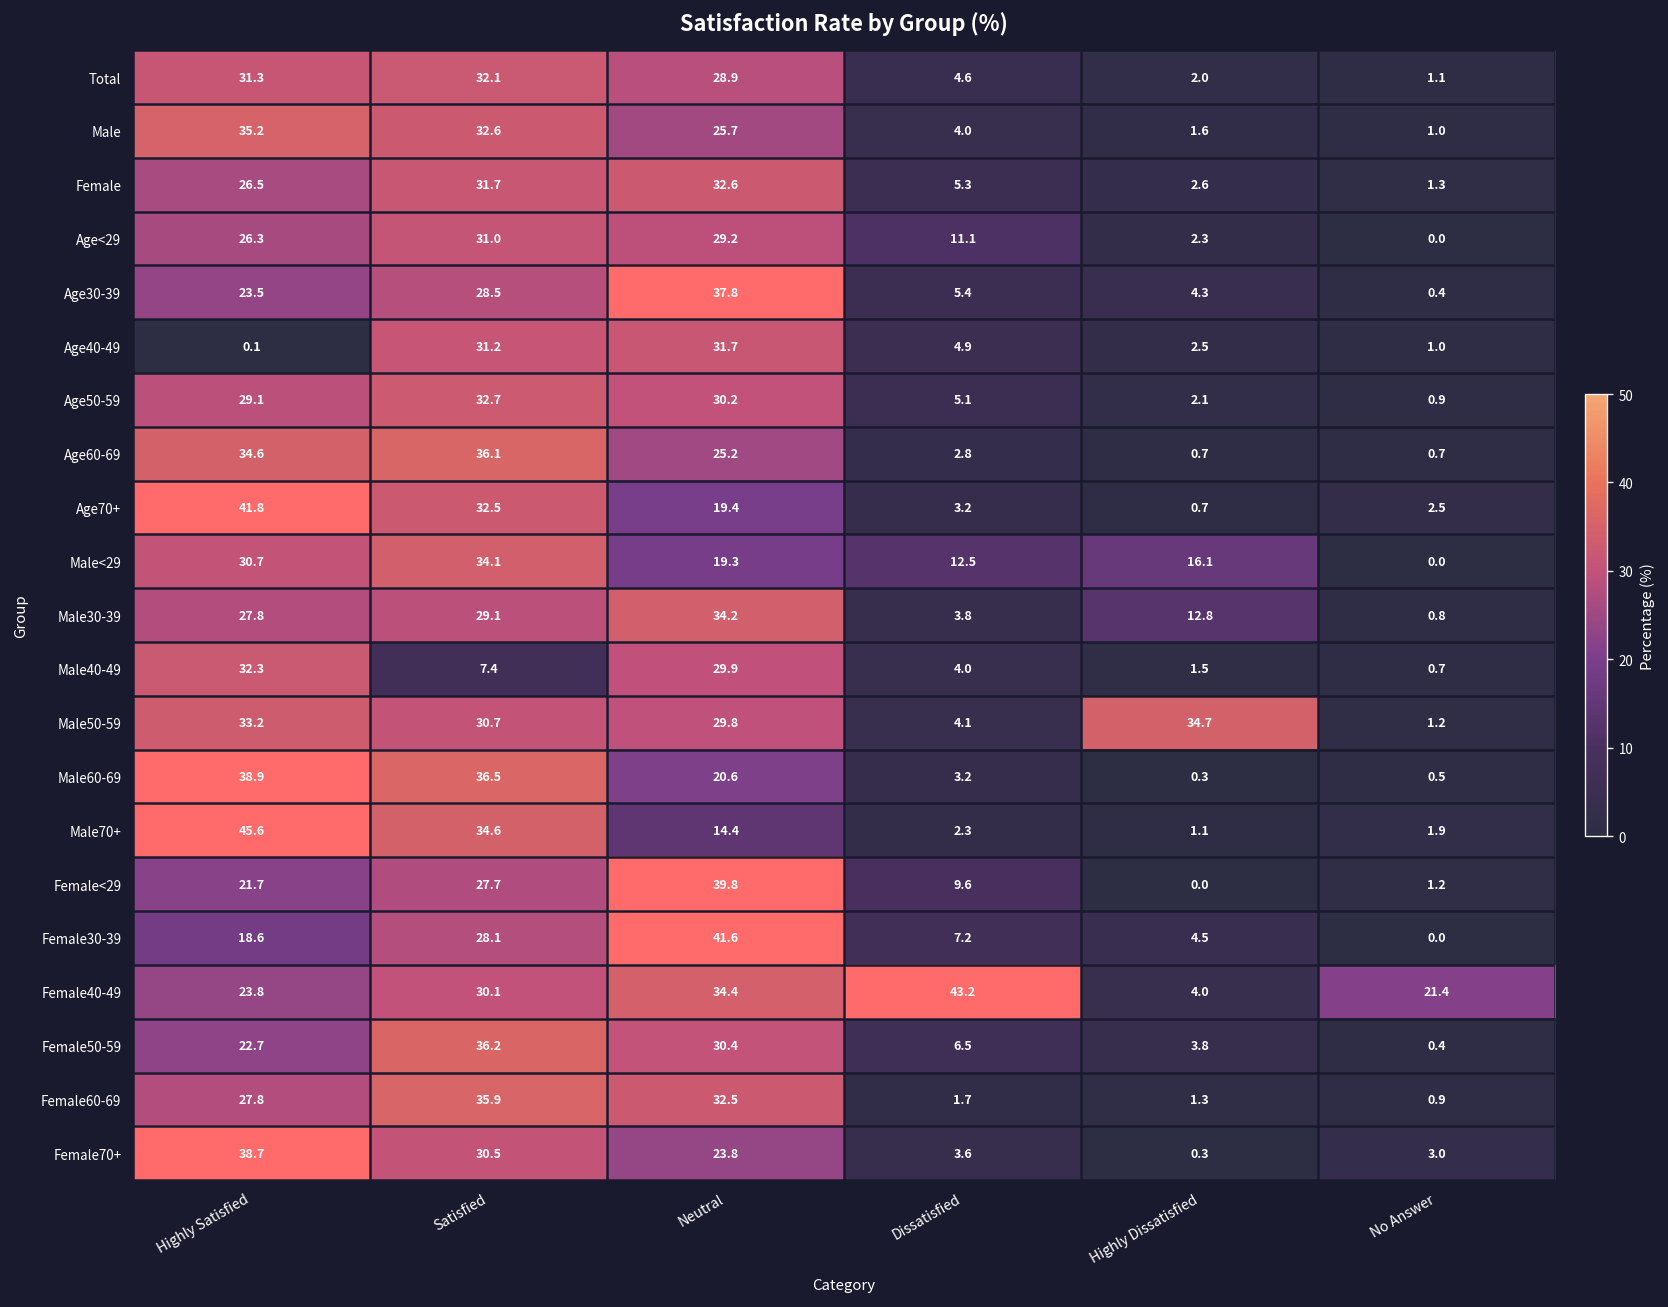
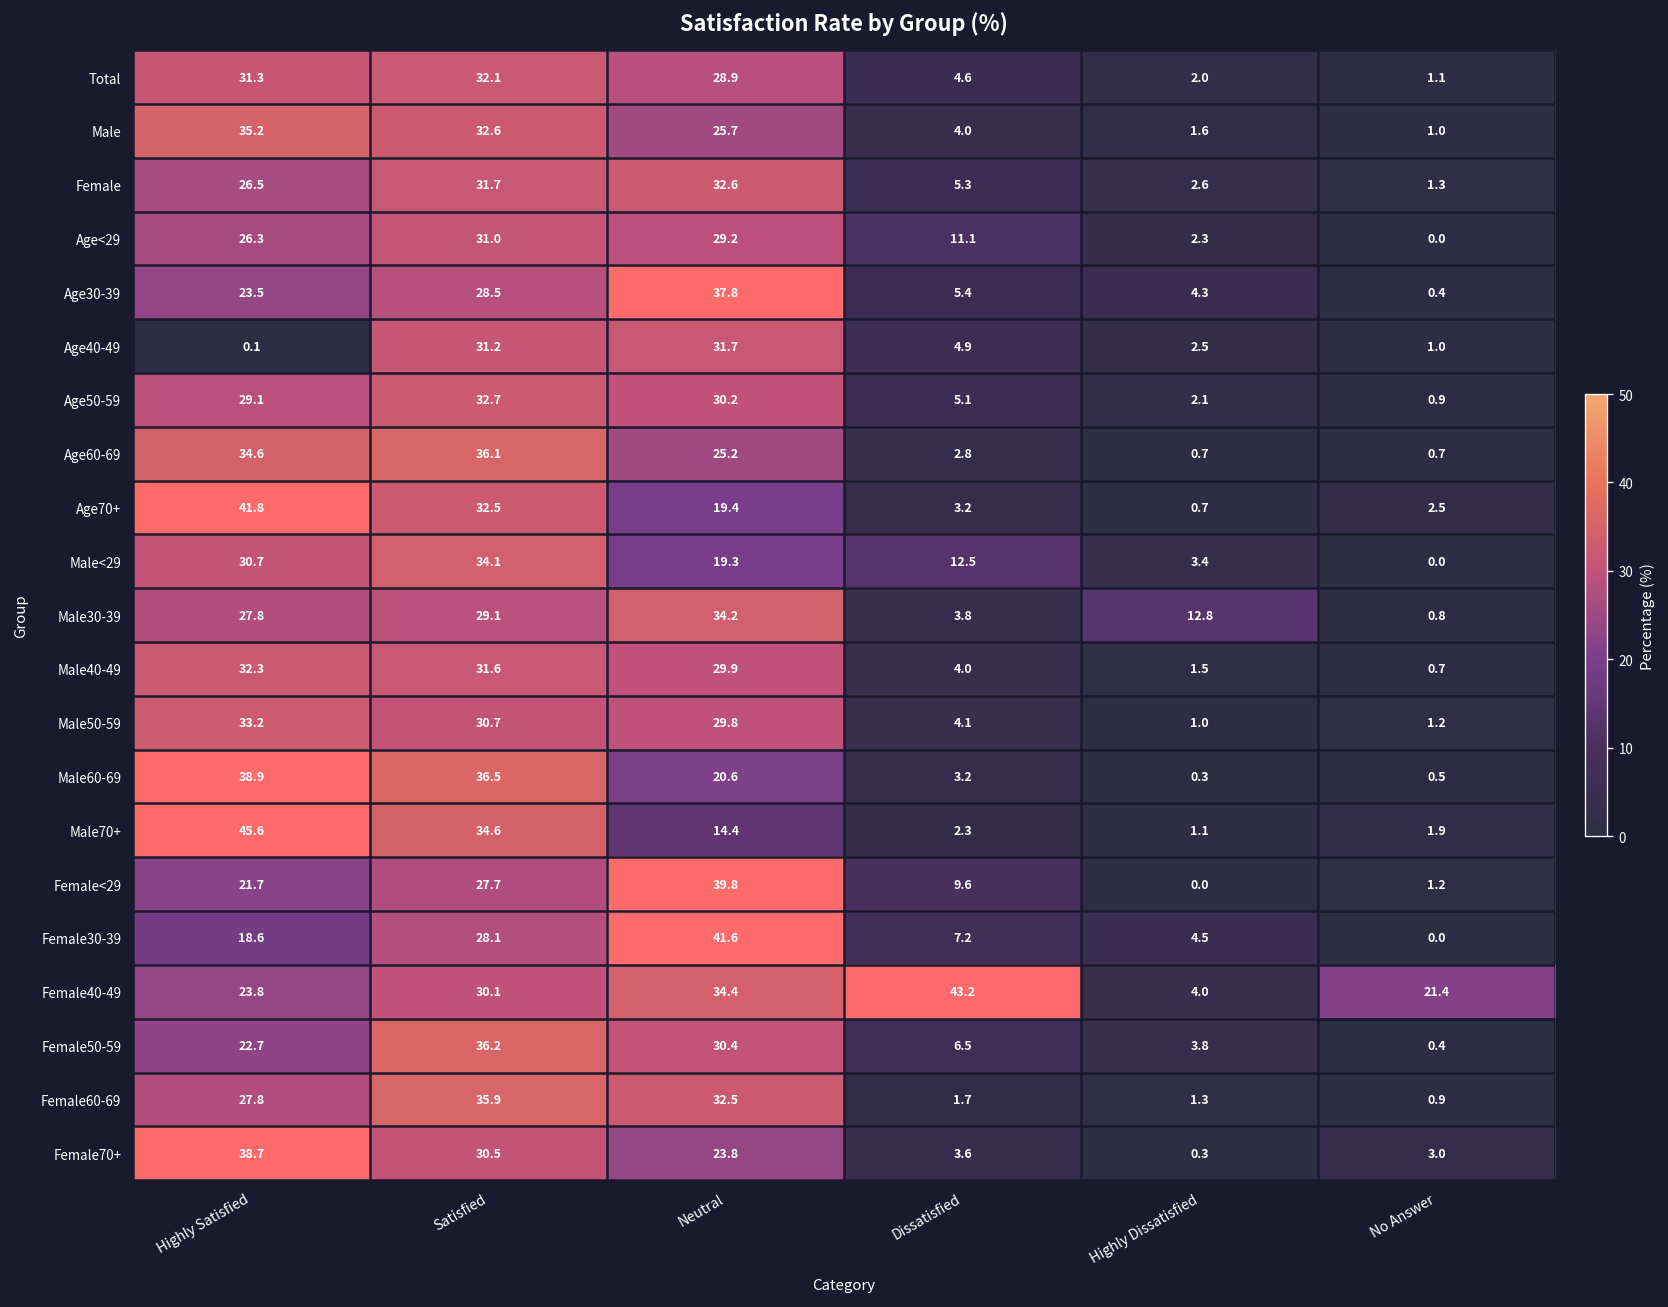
Male<29, Highly Dissatisfied: 16.1 -> 3.4
Male40-49, Satisfied: 7.4 -> 31.6
Male50-59, Highly Dissatisfied: 34.7 -> 1.0
